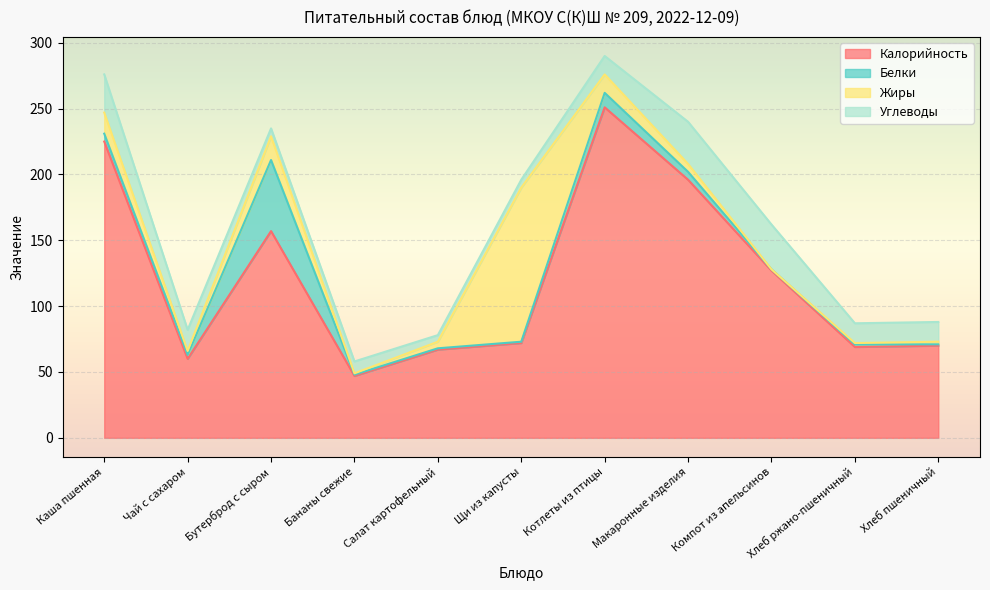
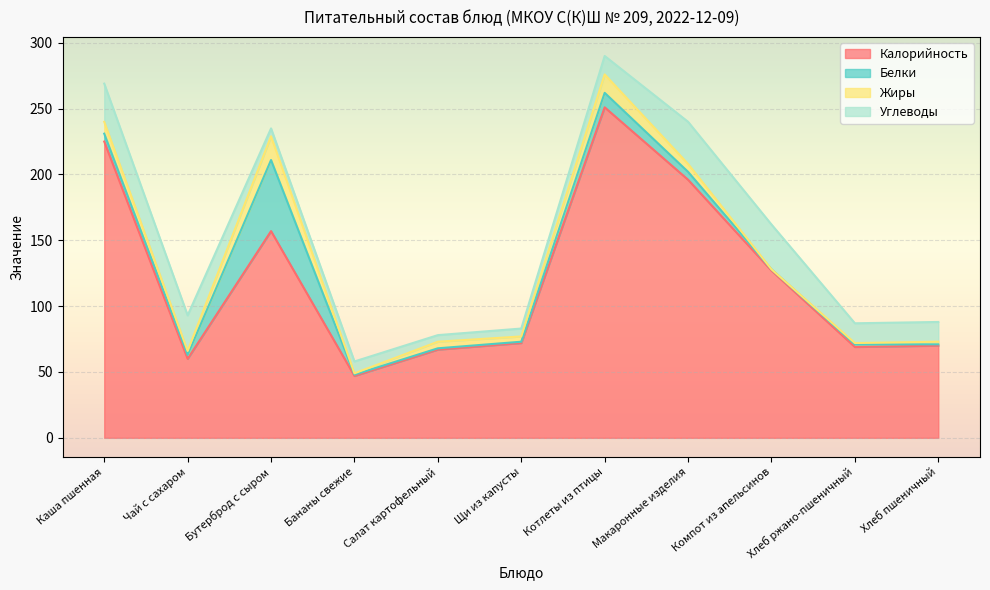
Жиры, Каша пшенная: 16 -> 9
Углеводы, Чай с сахаром: 16 -> 27
Жиры, Щи из капусты: 117 -> 4
